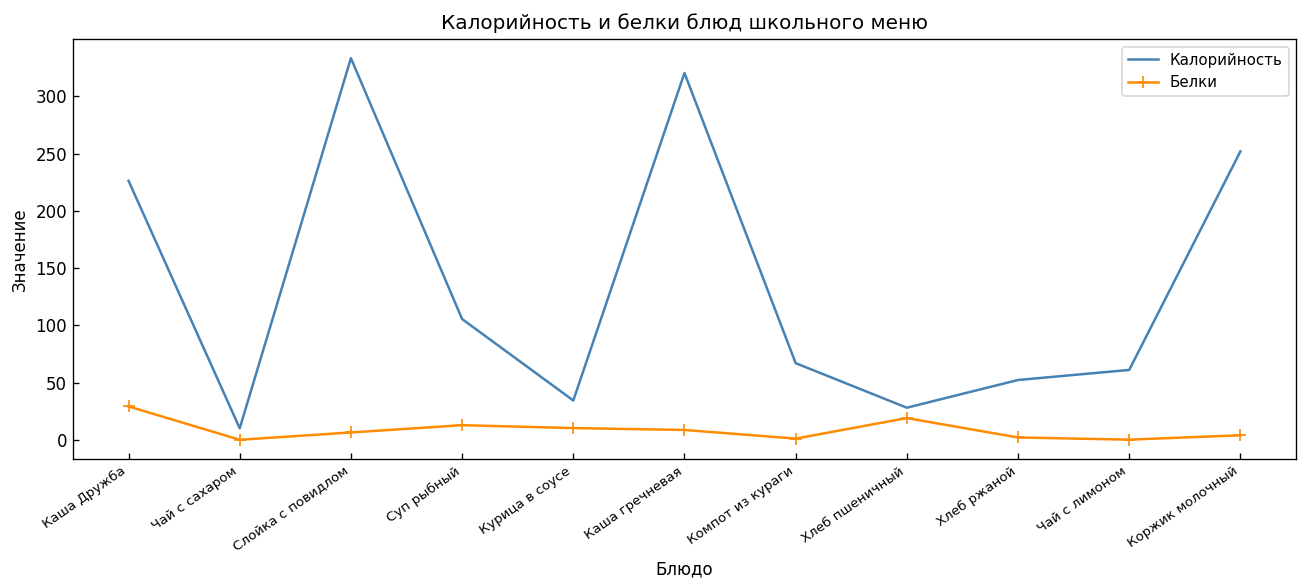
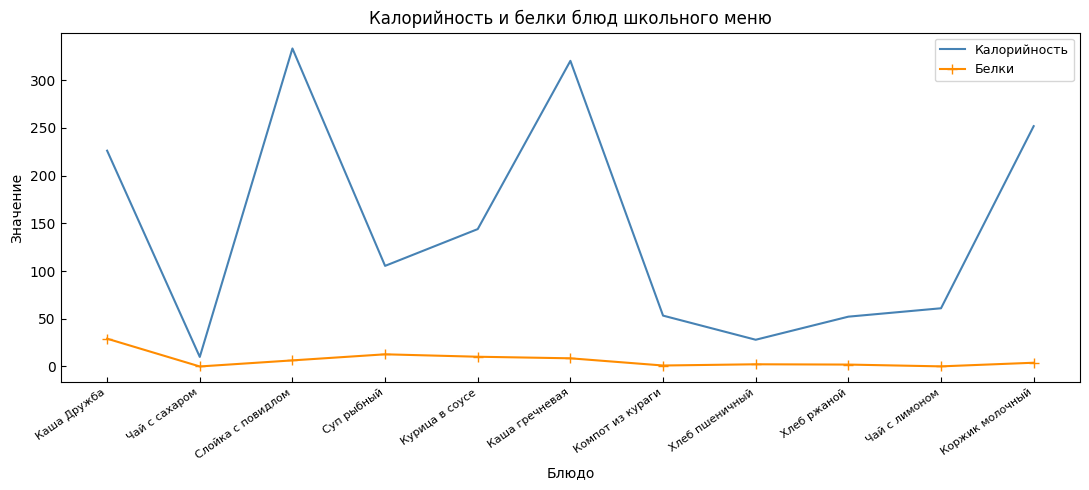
Калорийность, Курица в соусе: 30 -> 140
Калорийность, Компот из кураги: 70 -> 50
Белки, Хлеб пшеничный: 20 -> 0
